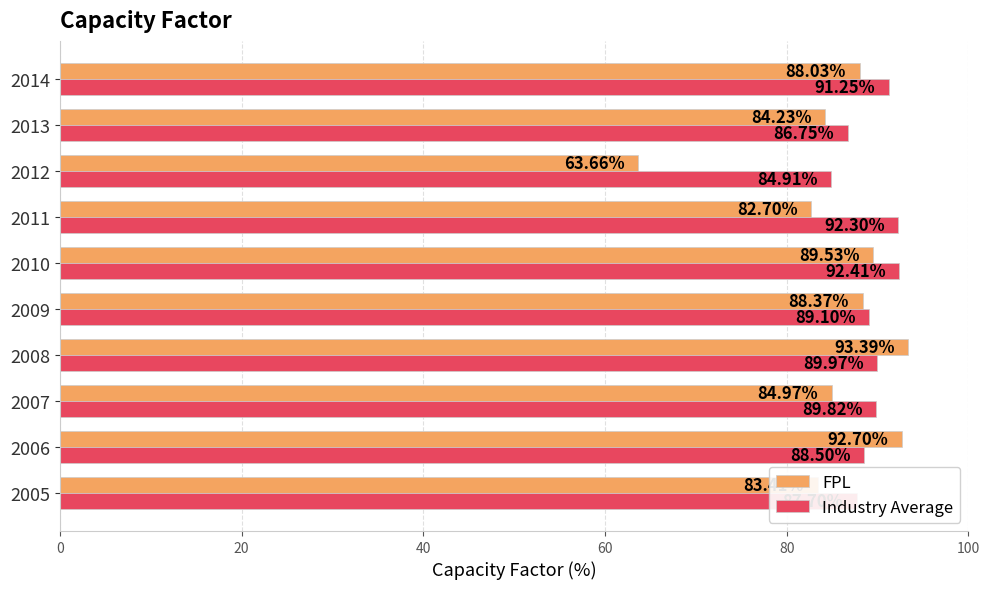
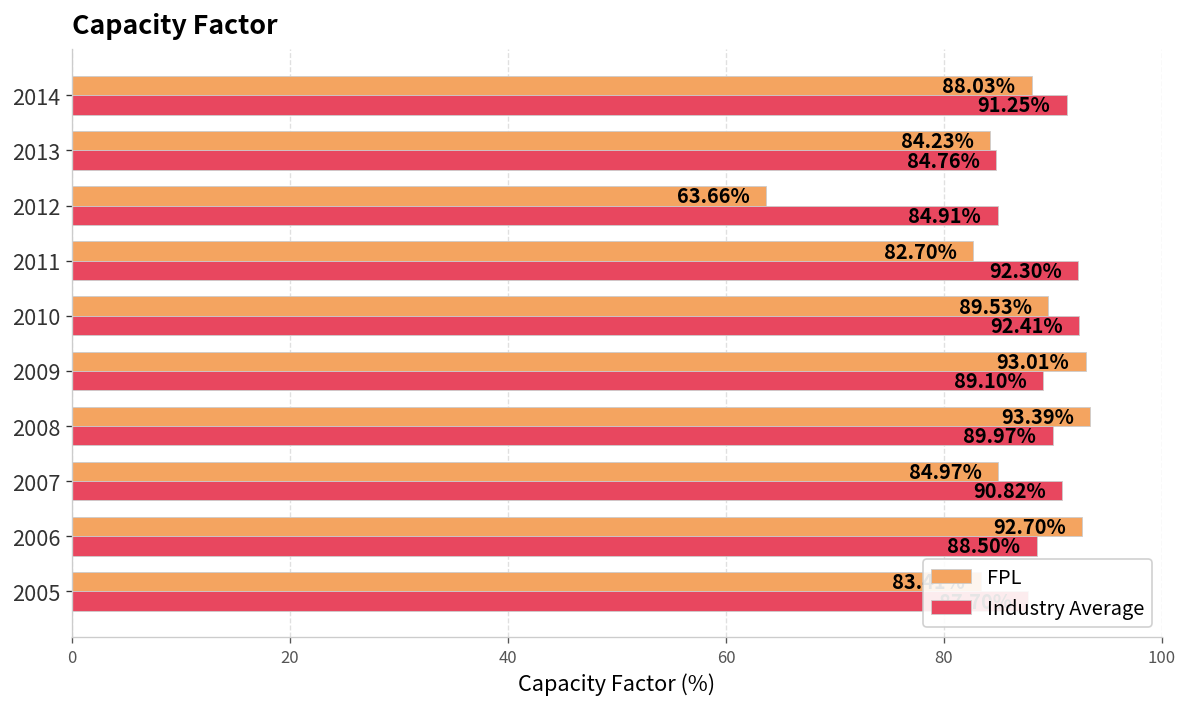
Industry Average, 2013: 86.75% -> 84.76%
FPL, 2009: 88.37% -> 93.01%
Industry Average, 2007: 89.82% -> 90.82%
